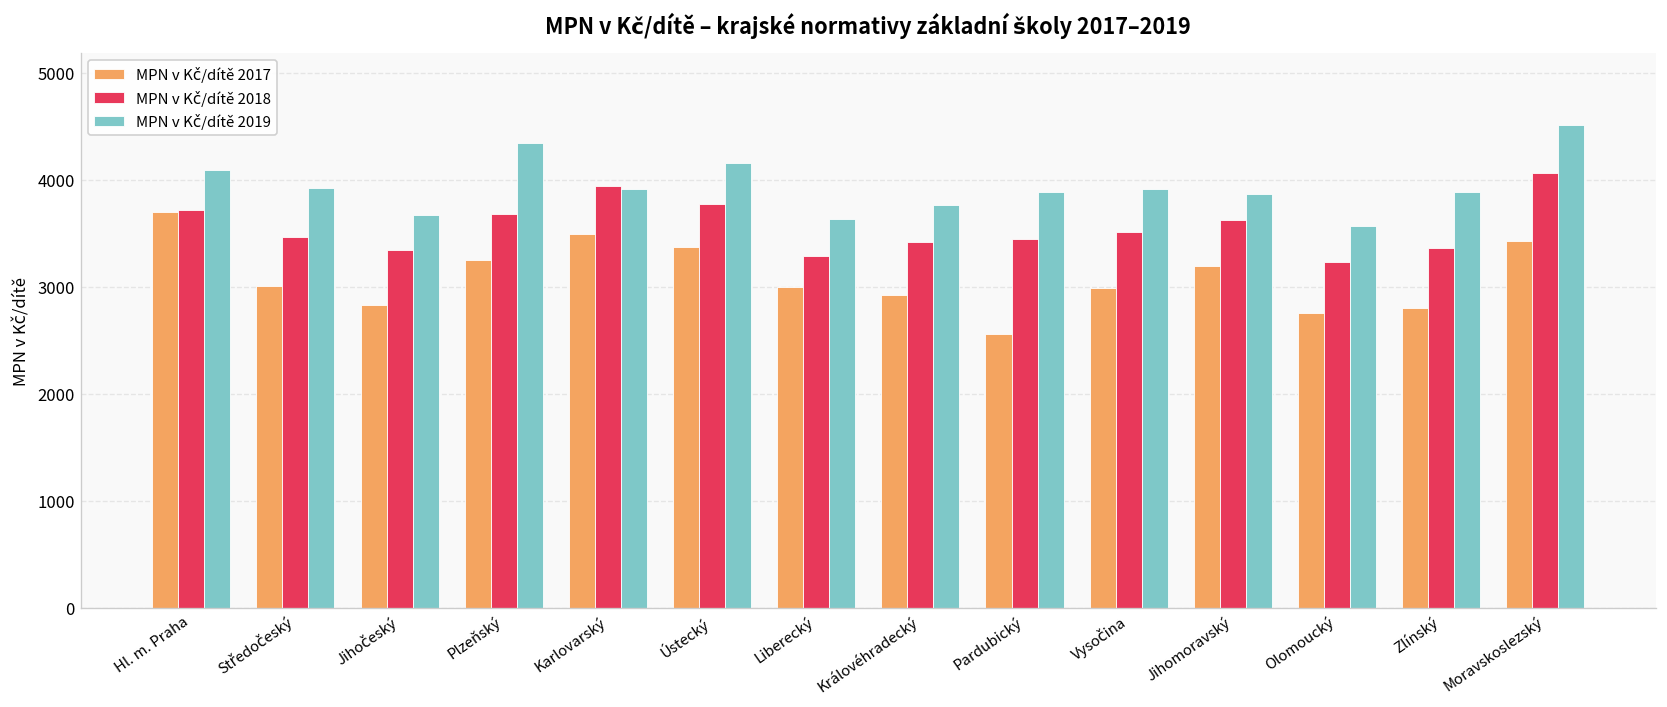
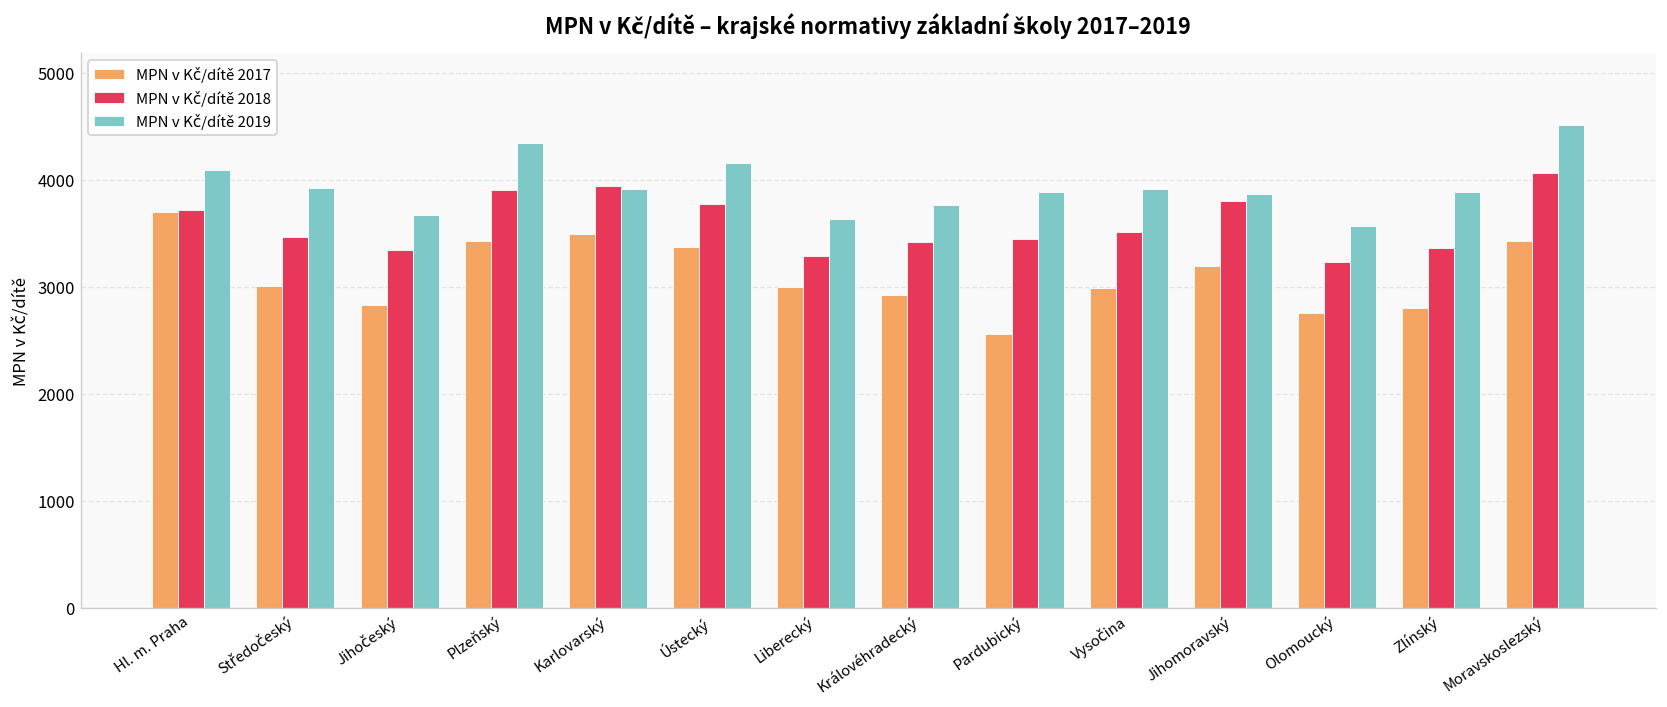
MPN v Kč/dítě 2017, Plzeňský: 3300 -> 3400
MPN v Kč/dítě 2018, Plzeňský: 3700 -> 3900
MPN v Kč/dítě 2018, Jihomoravský: 3600 -> 3800
